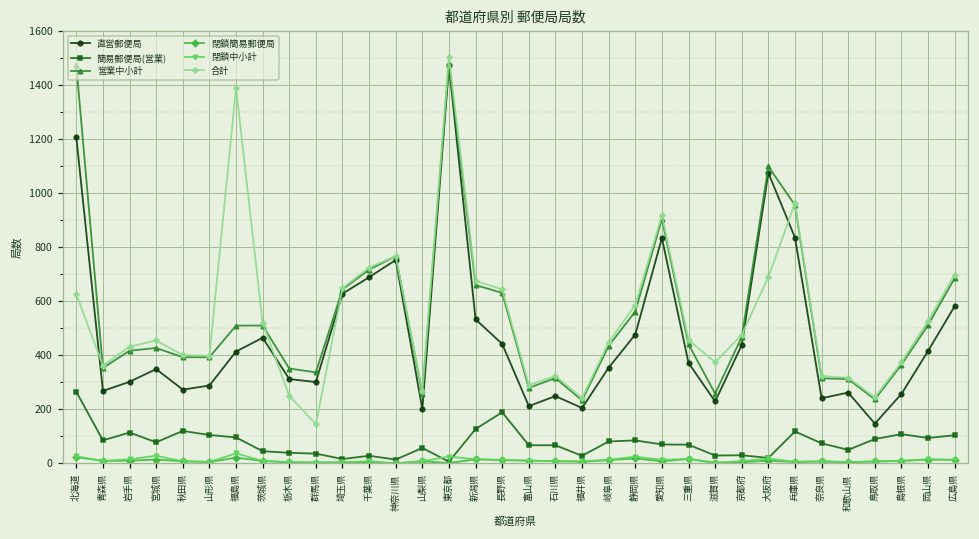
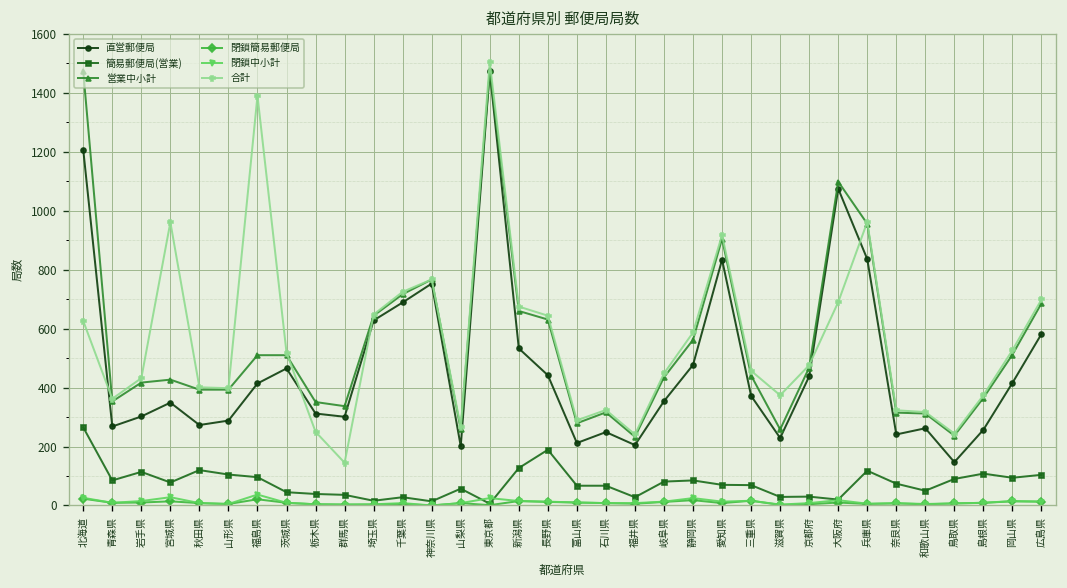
合計, 宮城県: 460 -> 960
